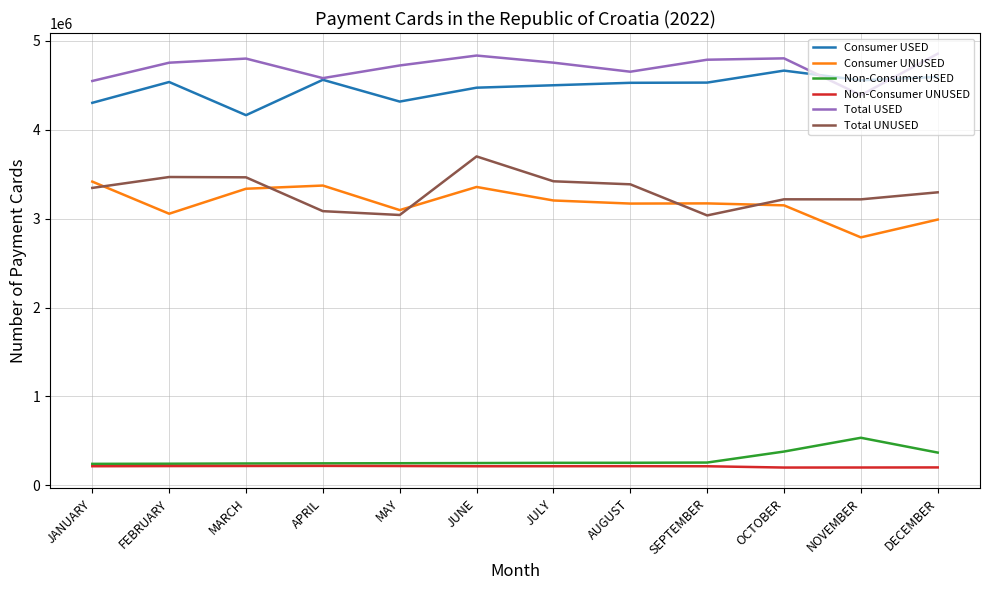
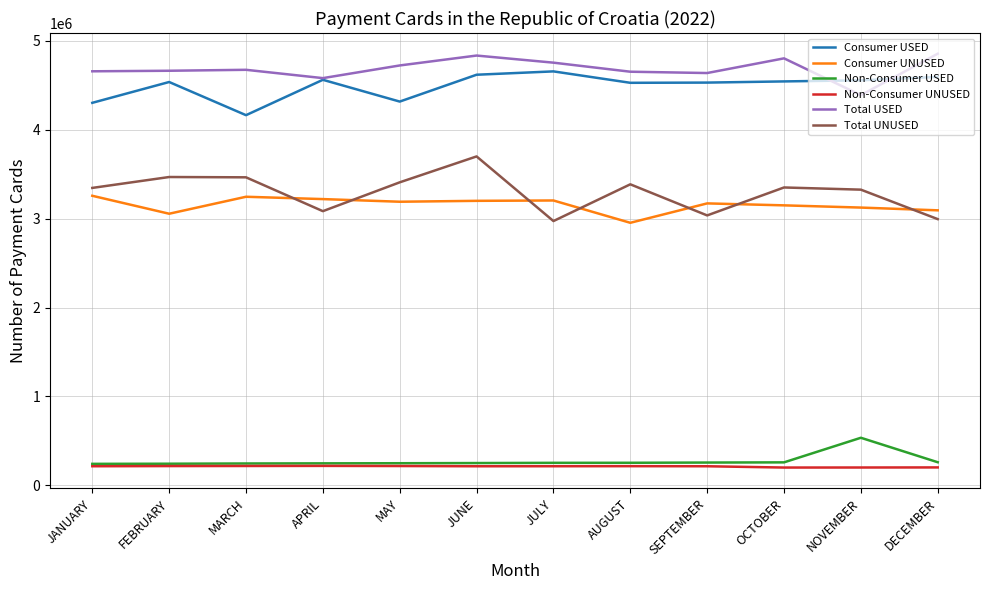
Consumer UNUSED, JANUARY: 3400000 -> 3300000
Total USED, JANUARY: 4500000 -> 4700000
Total USED, FEBRUARY: 4800000 -> 4700000
Consumer UNUSED, MARCH: 3300000 -> 3200000
Total USED, MARCH: 4800000 -> 4700000
Consumer UNUSED, APRIL: 3400000 -> 3200000
Consumer UNUSED, MAY: 3100000 -> 3200000
Total UNUSED, MAY: 3000000 -> 3400000
Consumer USED, JUNE: 4500000 -> 4600000
Consumer UNUSED, JUNE: 3400000 -> 3200000
Consumer USED, JULY: 4500000 -> 4700000
Total UNUSED, JULY: 3400000 -> 3000000
Consumer UNUSED, AUGUST: 3200000 -> 3000000
Total USED, SEPTEMBER: 4800000 -> 4600000
Consumer USED, OCTOBER: 4700000 -> 4500000
Non-Consumer USED, OCTOBER: 400000 -> 300000
Total UNUSED, OCTOBER: 3200000 -> 3400000
Consumer UNUSED, NOVEMBER: 2800000 -> 3100000
Total UNUSED, NOVEMBER: 3200000 -> 3300000
Consumer UNUSED, DECEMBER: 3000000 -> 3100000
Non-Consumer USED, DECEMBER: 400000 -> 300000
Total UNUSED, DECEMBER: 3300000 -> 3000000
